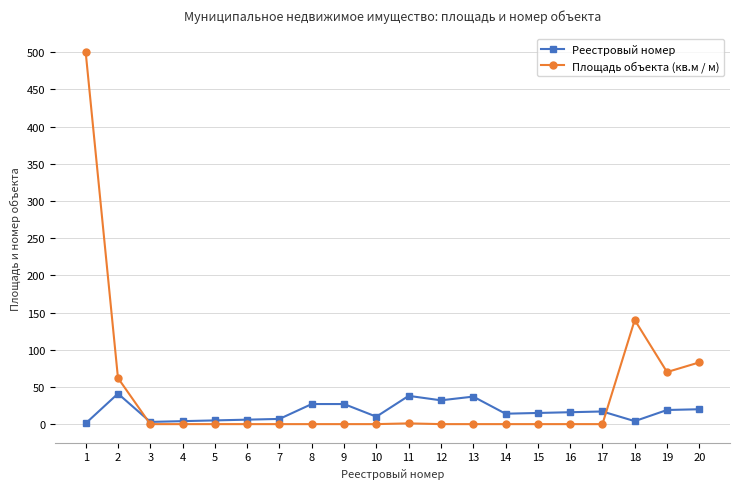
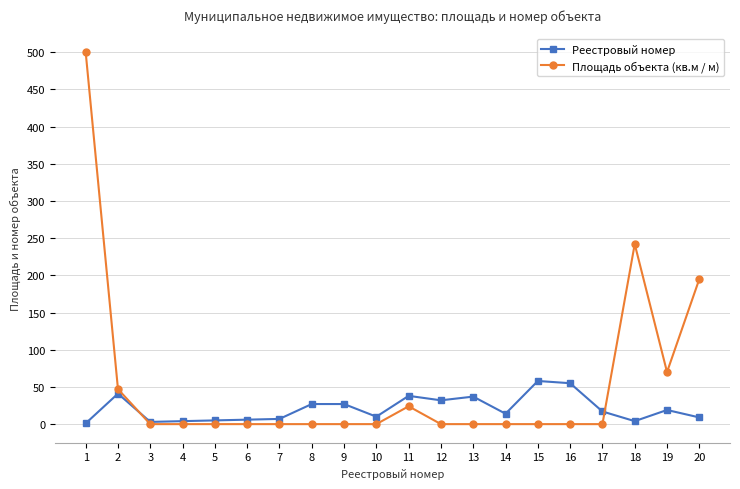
Площадь объекта (кв.м / м), 2: 60 -> 50
Площадь объекта (кв.м / м), 11: 0 -> 20
Реестровый номер, 15: 20 -> 60
Реестровый номер, 16: 20 -> 60
Площадь объекта (кв.м / м), 18: 140 -> 240
Реестровый номер, 20: 20 -> 10
Площадь объекта (кв.м / м), 20: 80 -> 200
